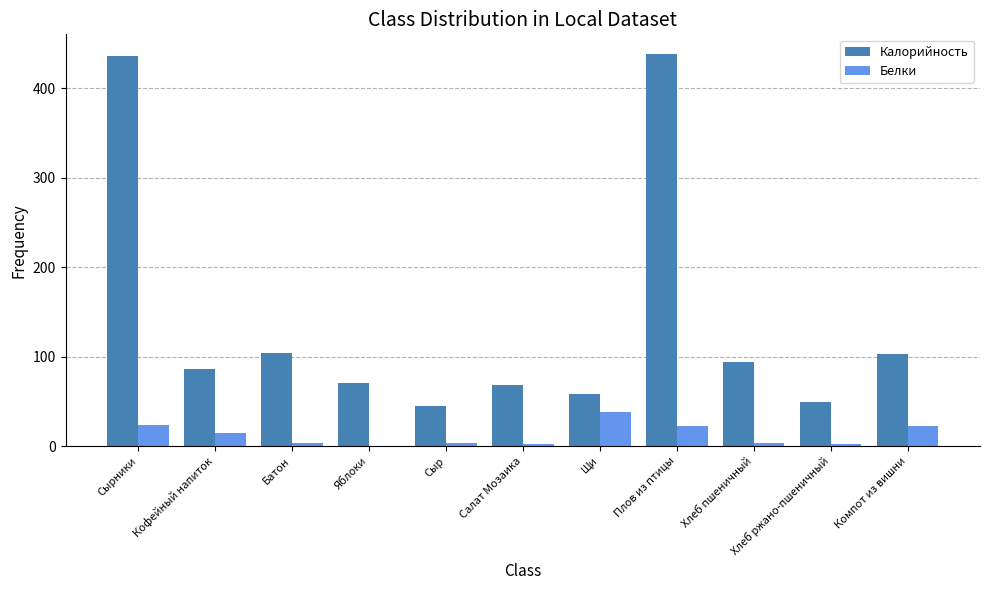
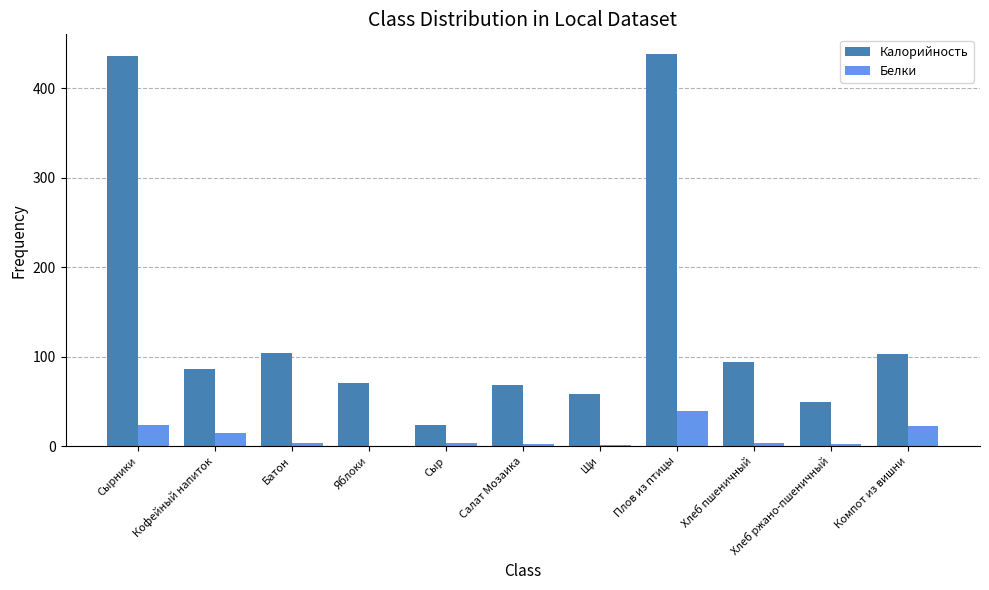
Калорийность, Сыр: 50 -> 20
Белки, Щи: 40 -> 0
Белки, Плов из птицы: 20 -> 40
